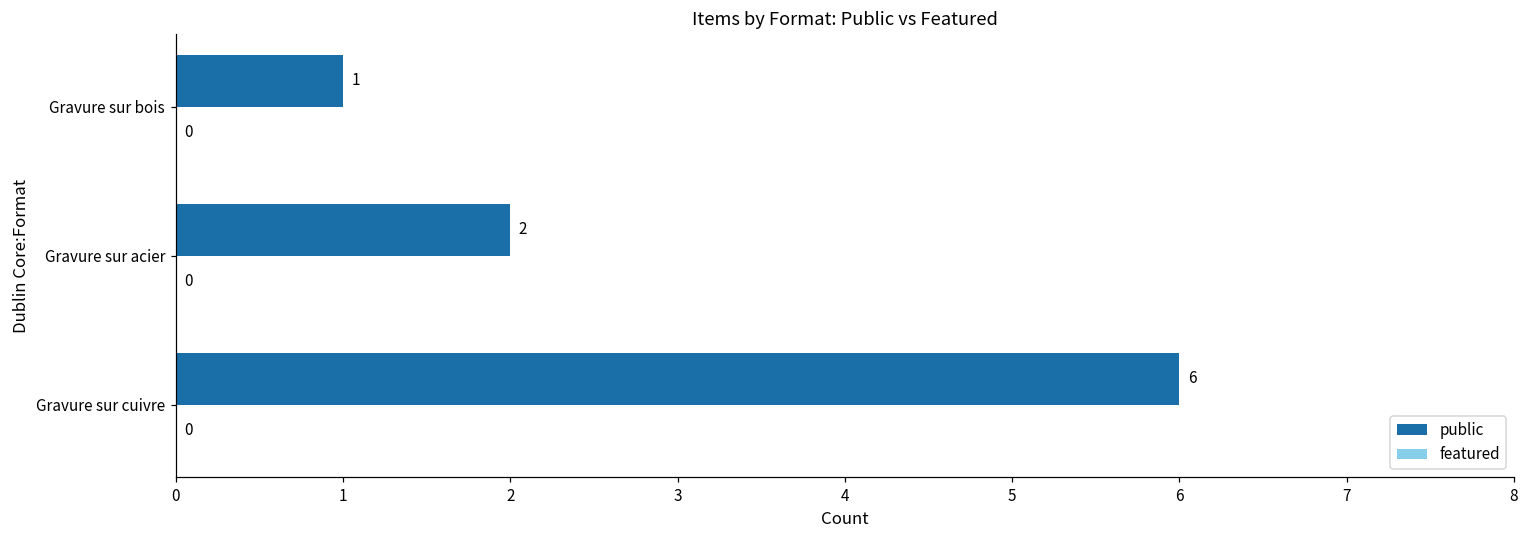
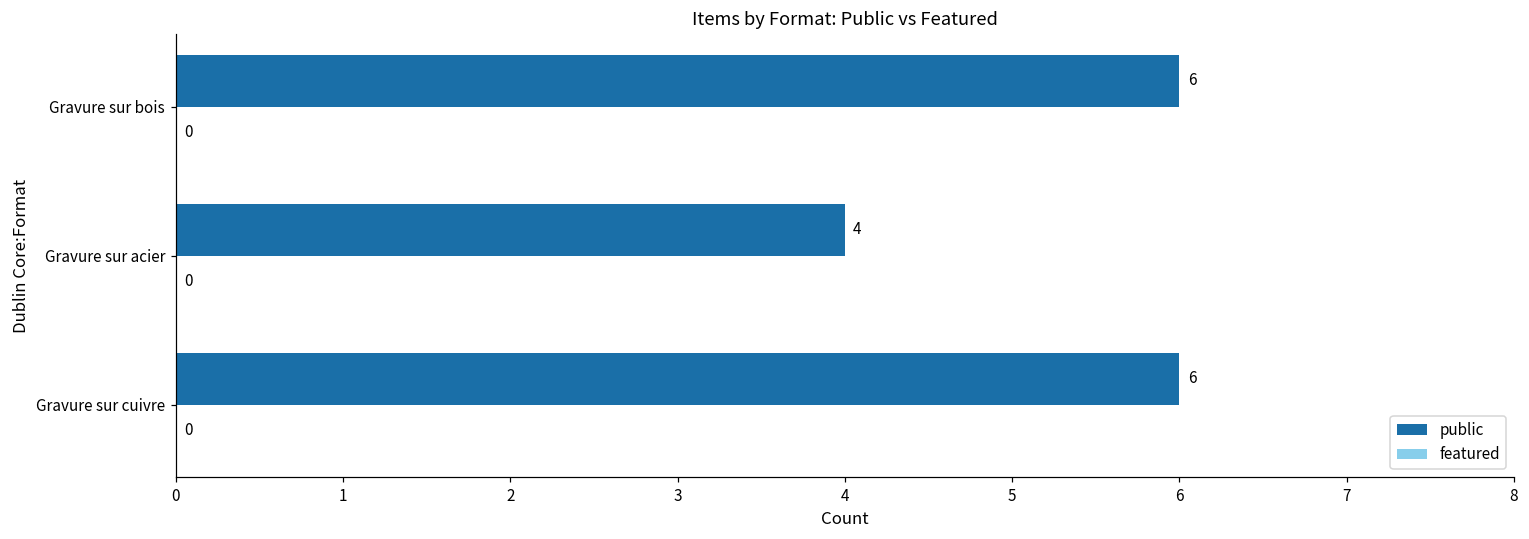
public, Gravure sur bois: 1 -> 6
public, Gravure sur acier: 2 -> 4
